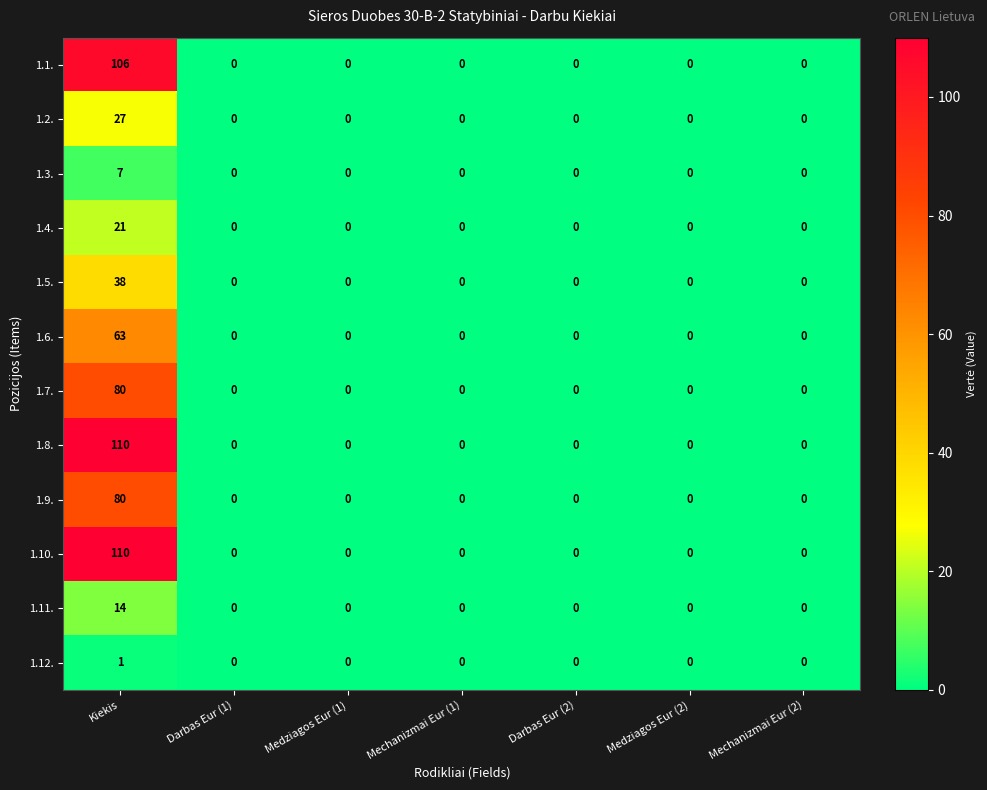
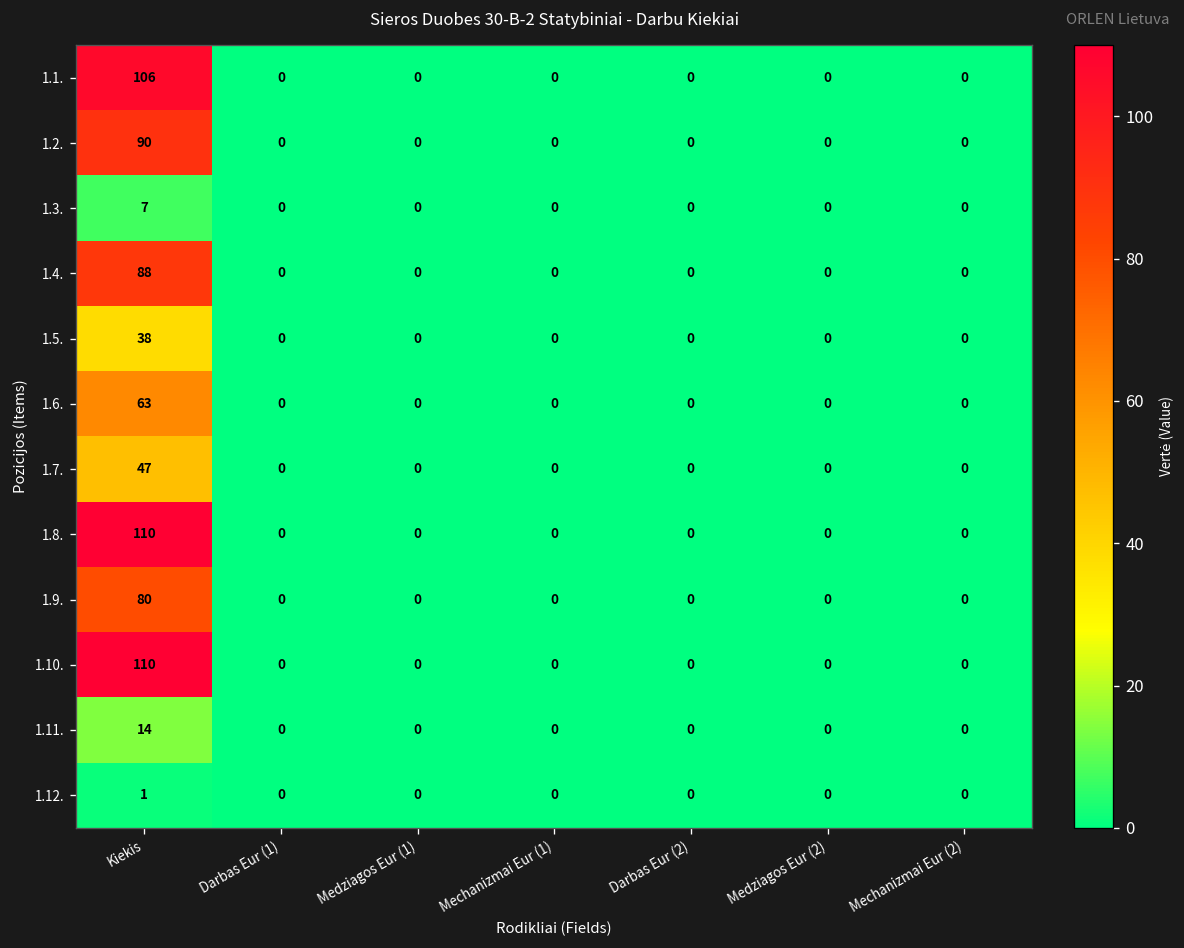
1.2., Kiekis: 27 -> 90
1.4., Kiekis: 21 -> 88
1.7., Kiekis: 80 -> 47
